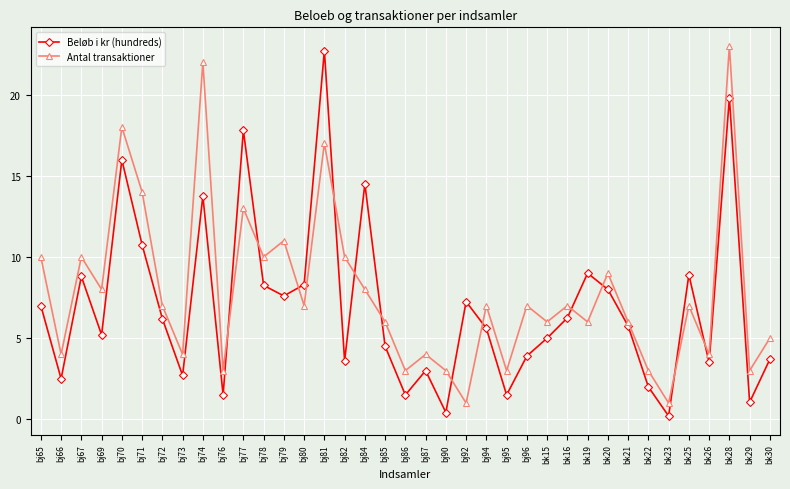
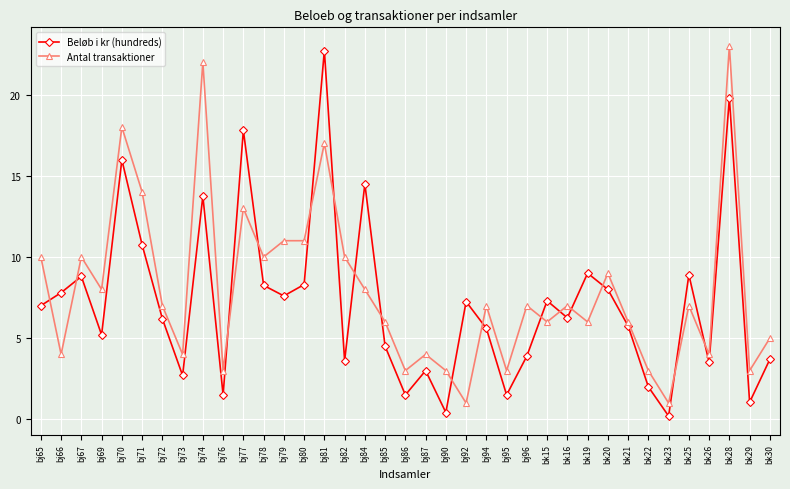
Beløb i kr (hundreds), bj66: 2.5 -> 7.8
Antal transaktioner, bj80: 7 -> 11
Beløb i kr (hundreds), bk15: 5.0 -> 7.3
